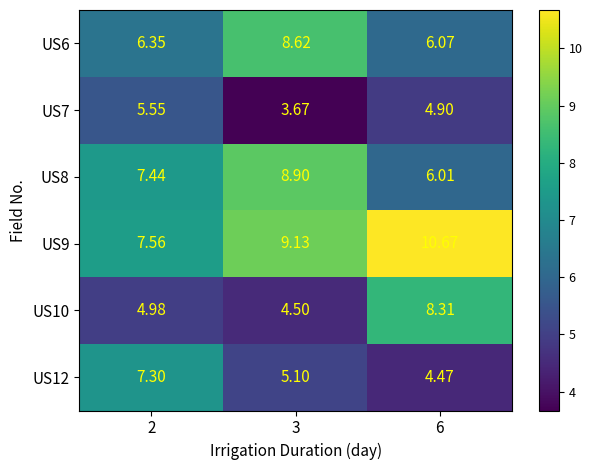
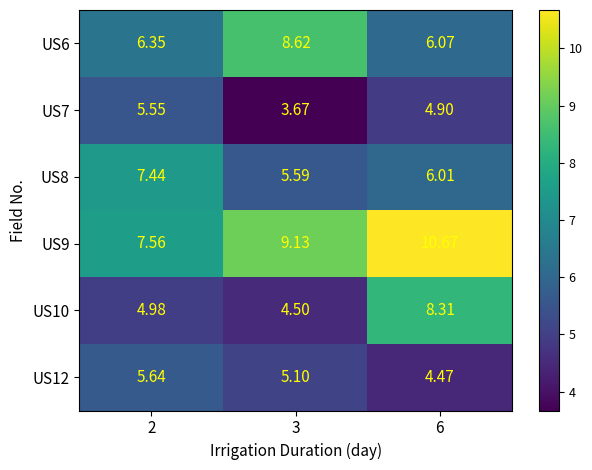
US8, 3: 8.90 -> 5.59
US12, 2: 7.30 -> 5.64
